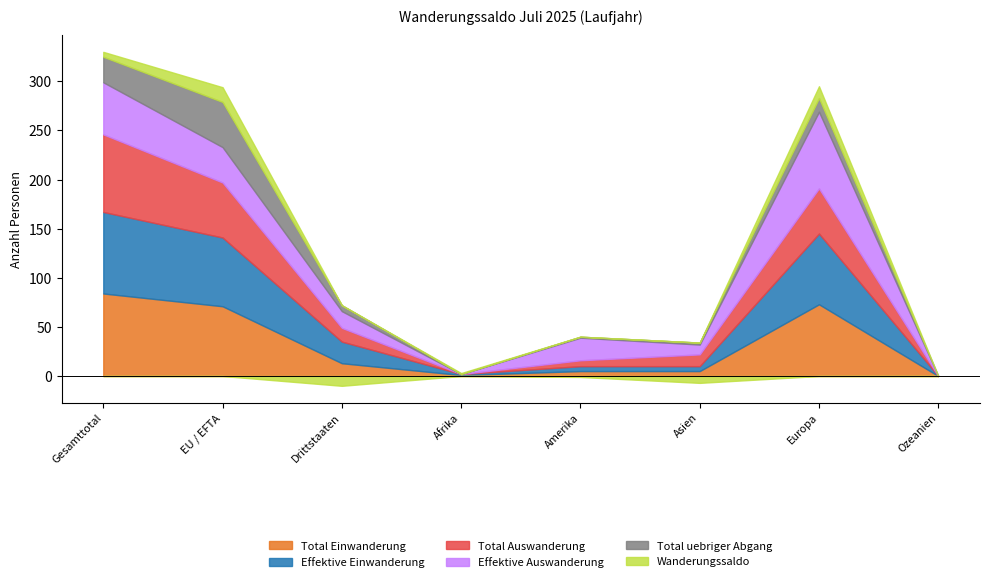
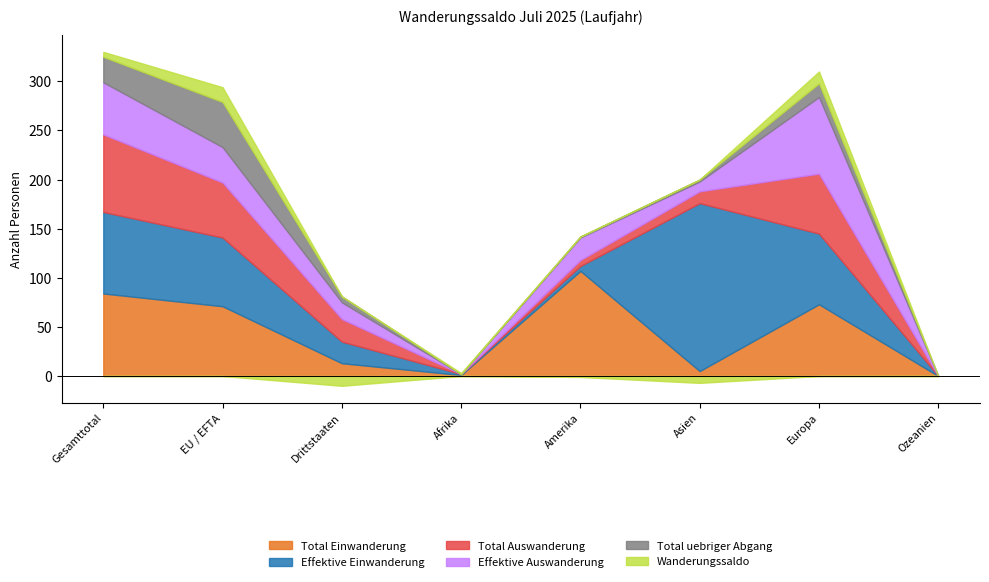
Total Auswanderung, Drittstaaten: 10 -> 20
Total Einwanderung, Amerika: 10 -> 110
Effektive Einwanderung, Asien: 10 -> 170
Total Auswanderung, Europa: 50 -> 60
